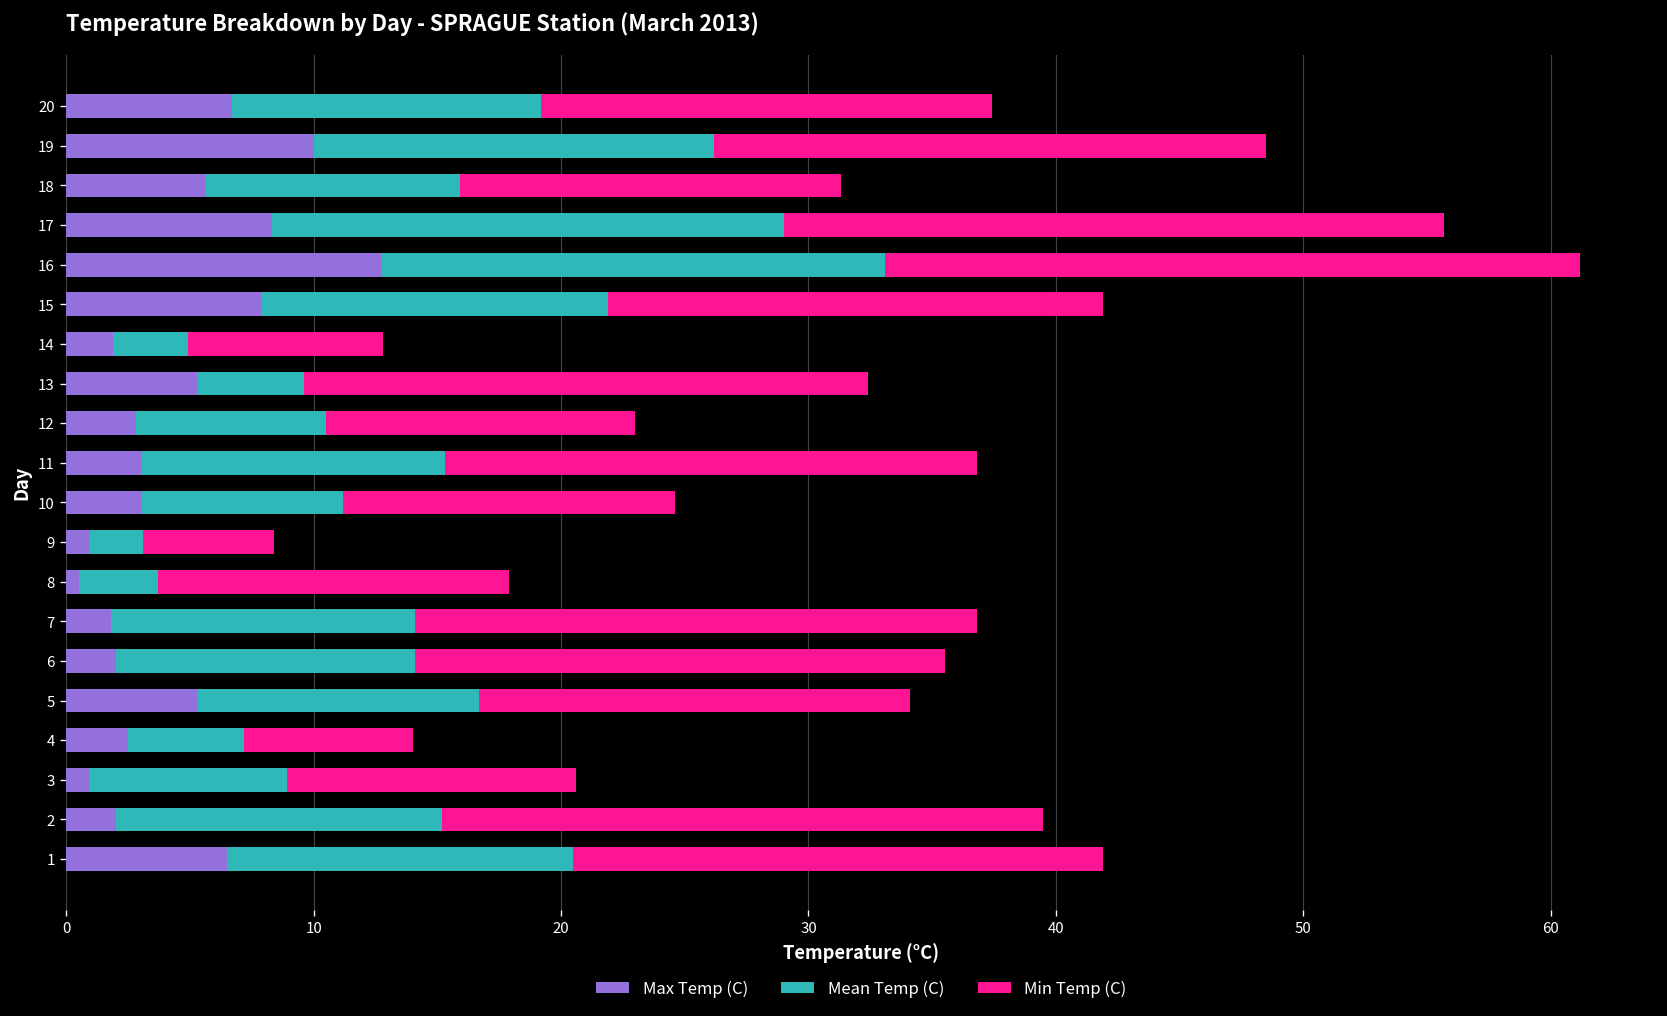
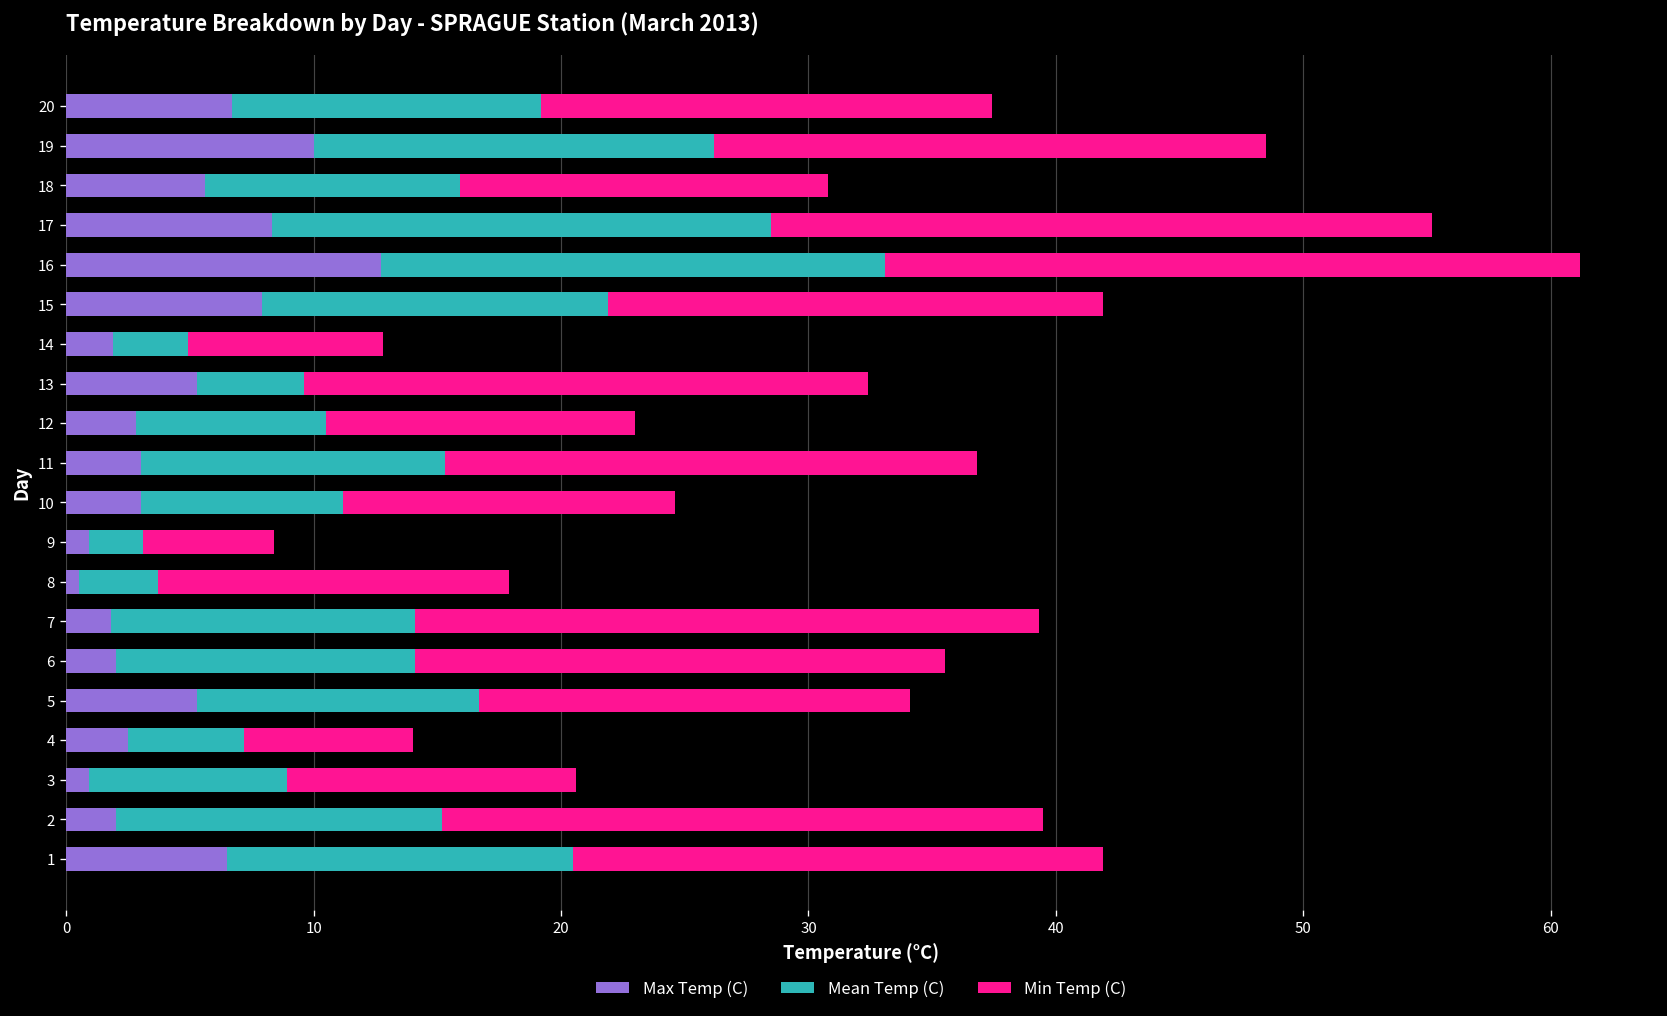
Min Temp (C), 18: 15.4 -> 14.9
Mean Temp (C), 17: 20.7 -> 20.2
Min Temp (C), 7: 22.7 -> 25.2
